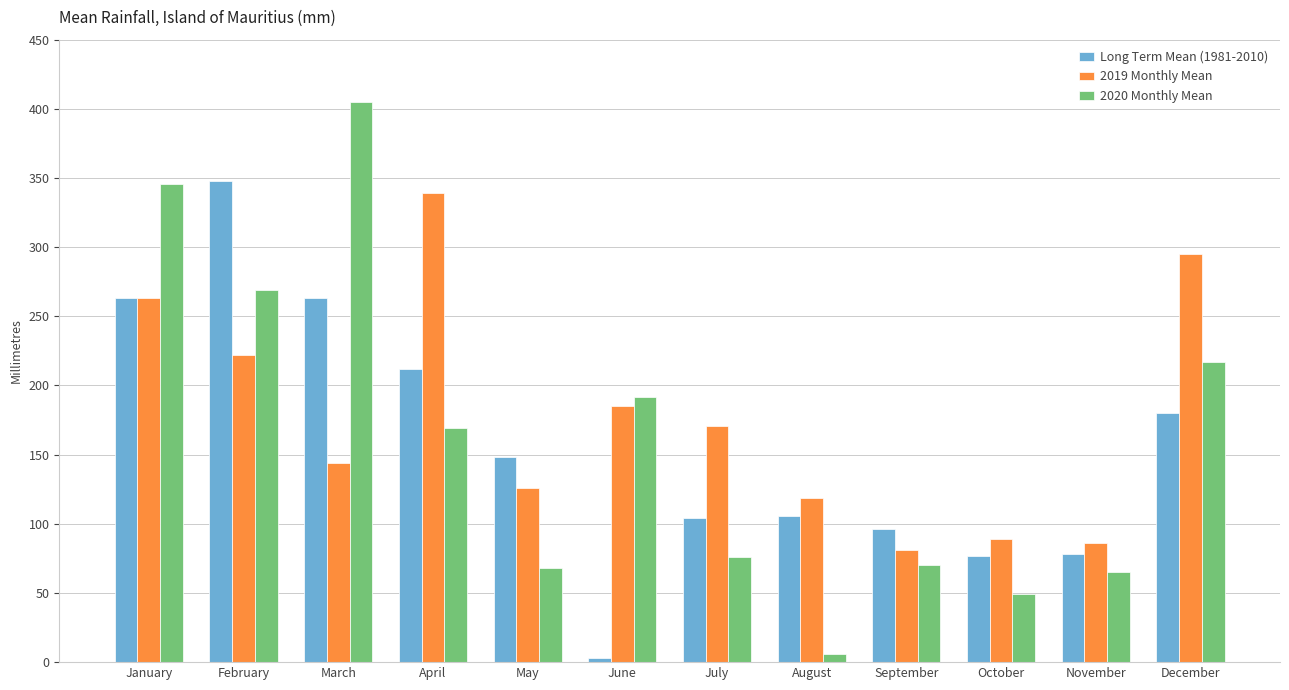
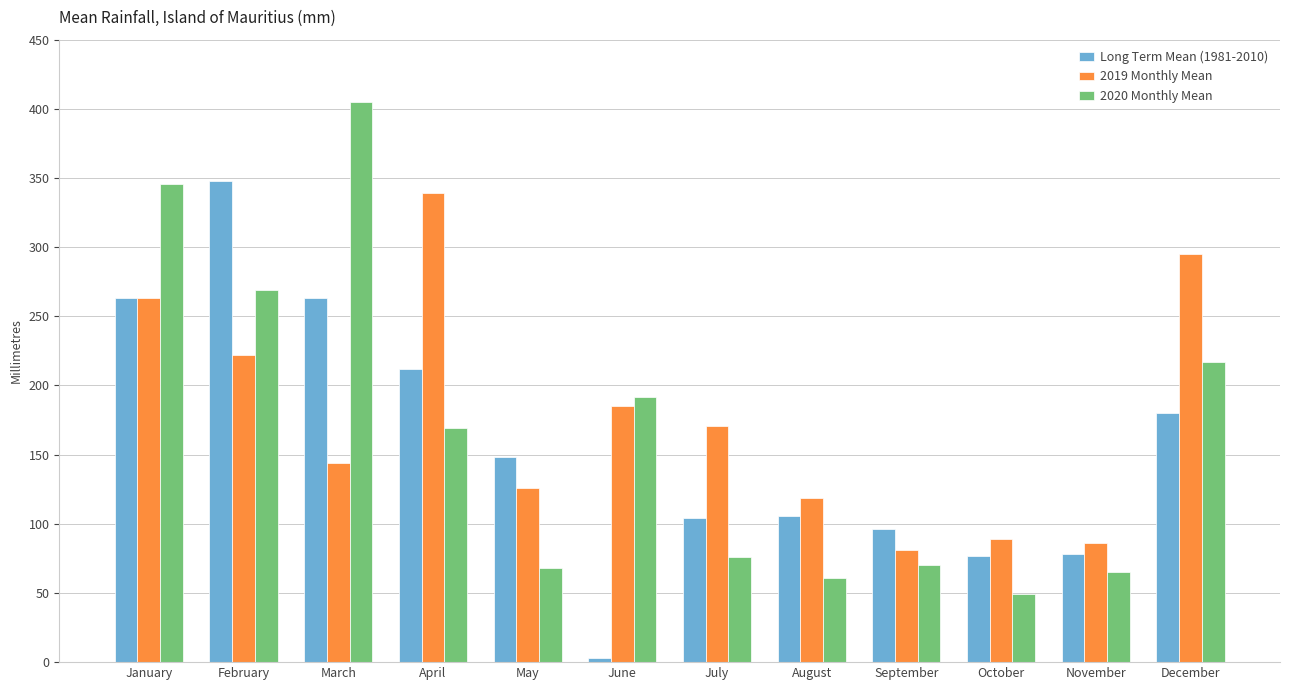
2020 Monthly Mean, August: 6 -> 61
